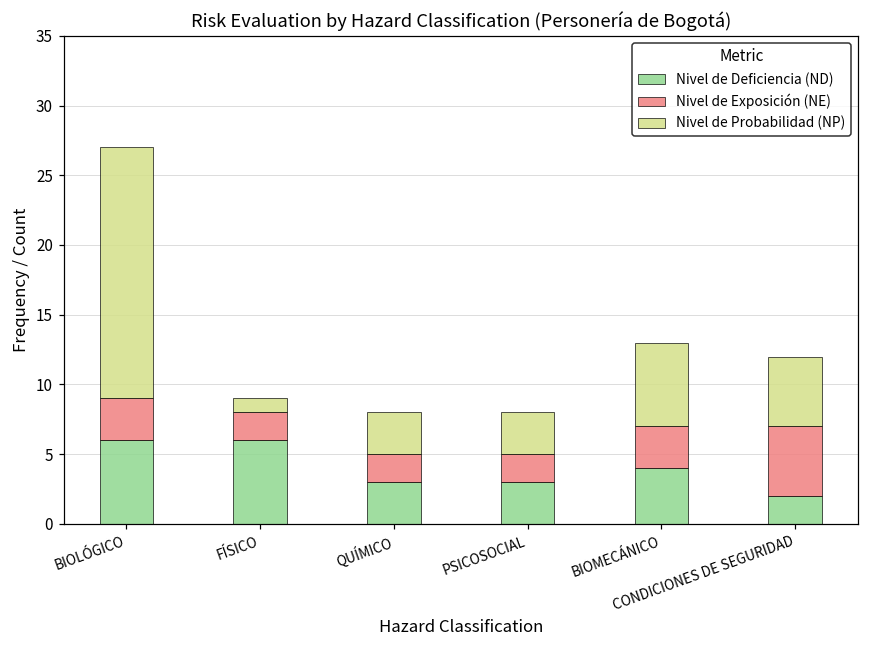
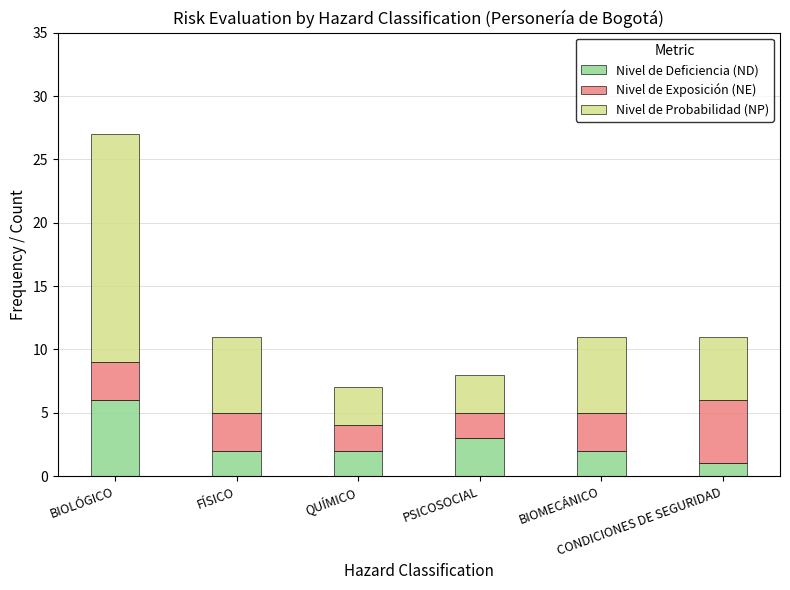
Nivel de Deficiencia (ND), FÍSICO: 6 -> 2
Nivel de Exposición (NE), FÍSICO: 2 -> 3
Nivel de Probabilidad (NP), FÍSICO: 1 -> 6
Nivel de Deficiencia (ND), QUÍMICO: 3 -> 2
Nivel de Deficiencia (ND), BIOMECÁNICO: 4 -> 2
Nivel de Deficiencia (ND), CONDICIONES DE SEGURIDAD: 2 -> 1
